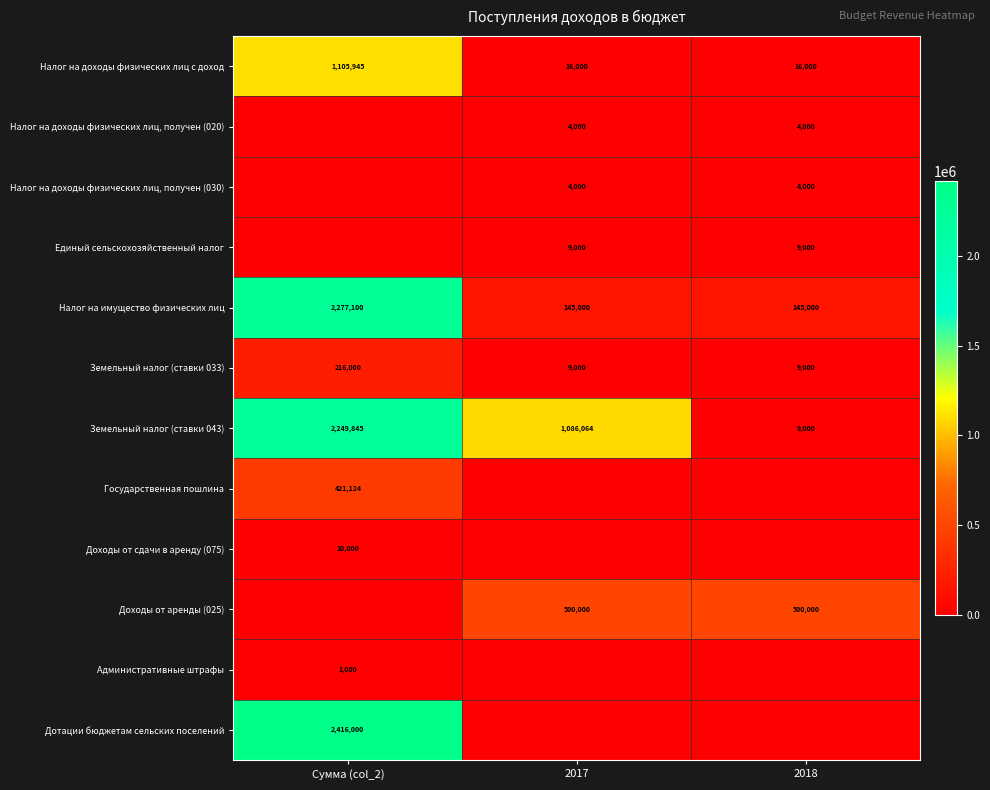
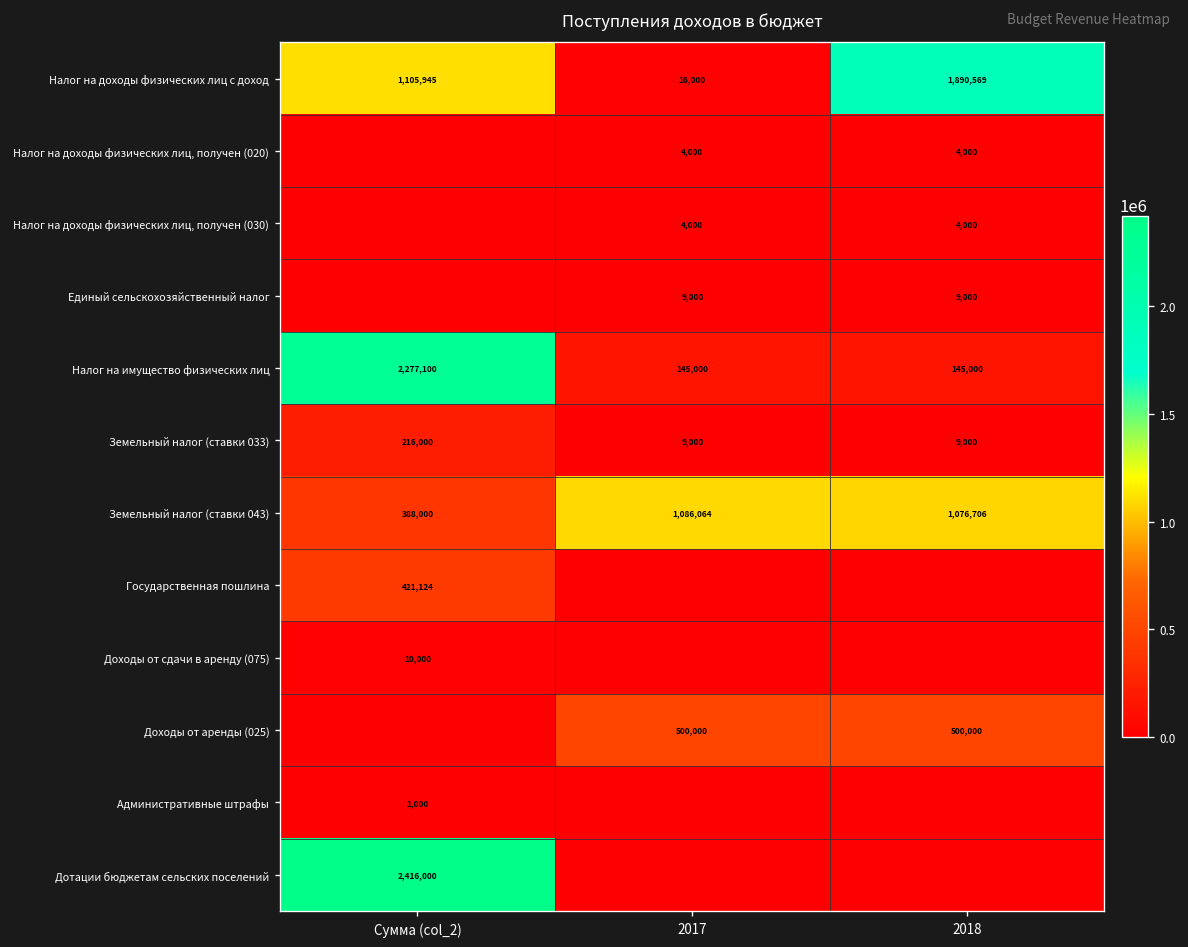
Налог на доходы физических лиц с доход, 2018: 16,000 -> 1,890,569
Земельный налог (ставки 043), Сумма (col_2): 2,249,845 -> 388,000
Земельный налог (ставки 043), 2018: 9,000 -> 1,076,706
